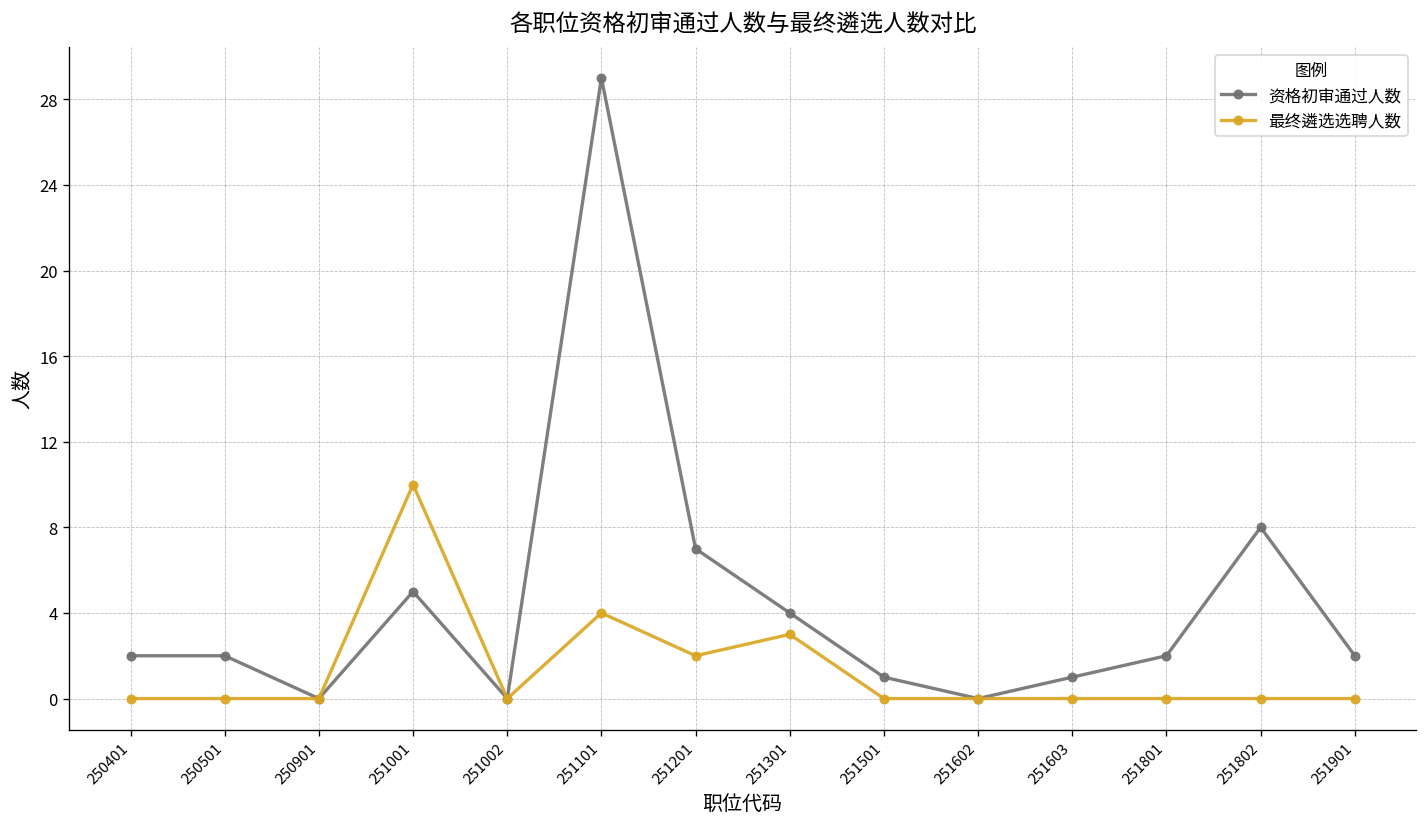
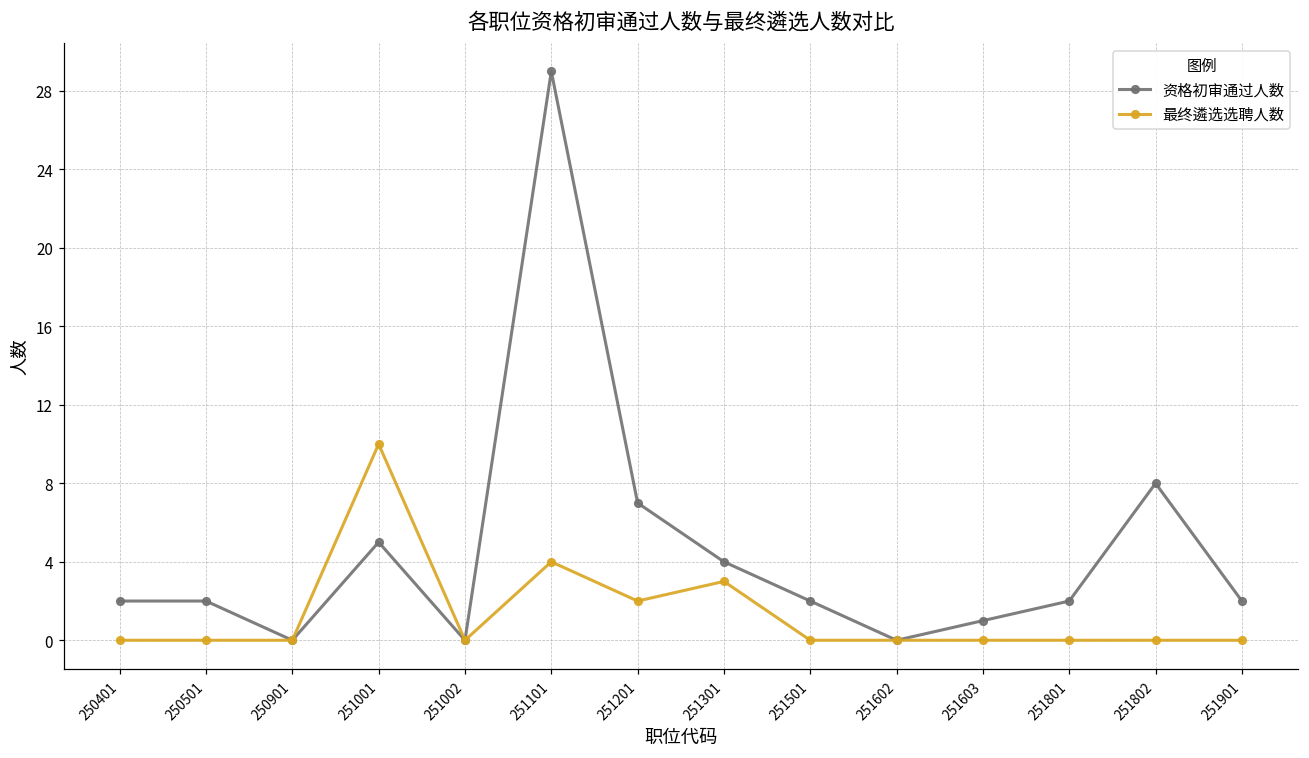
资格初审通过人数, 251501: 1 -> 2
